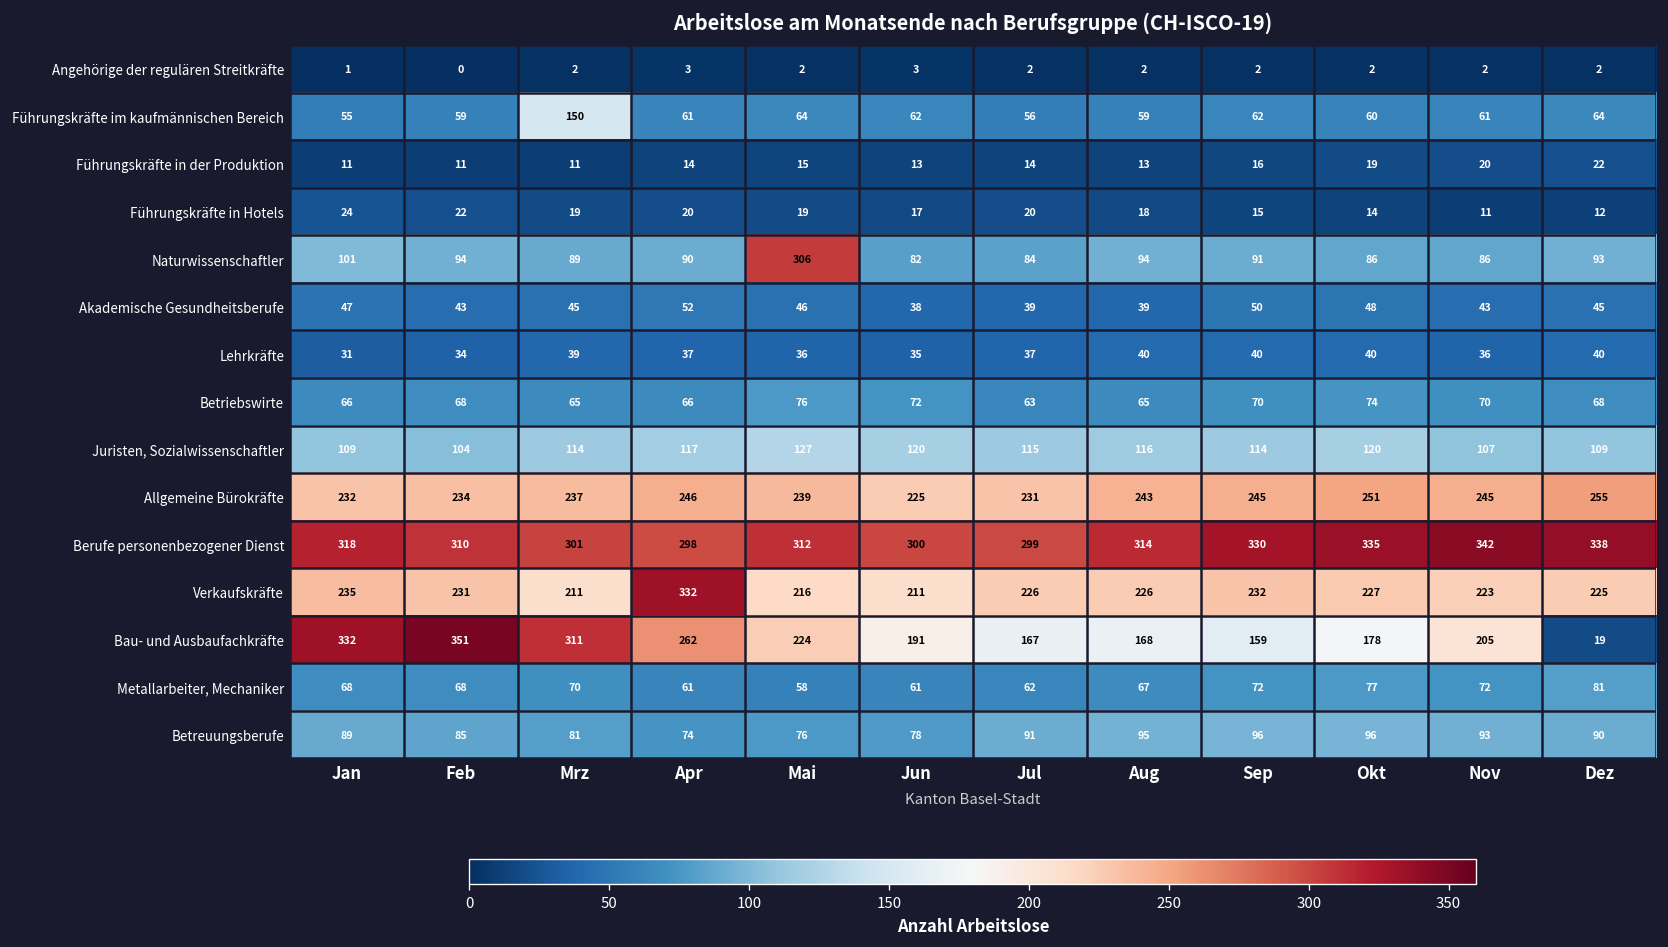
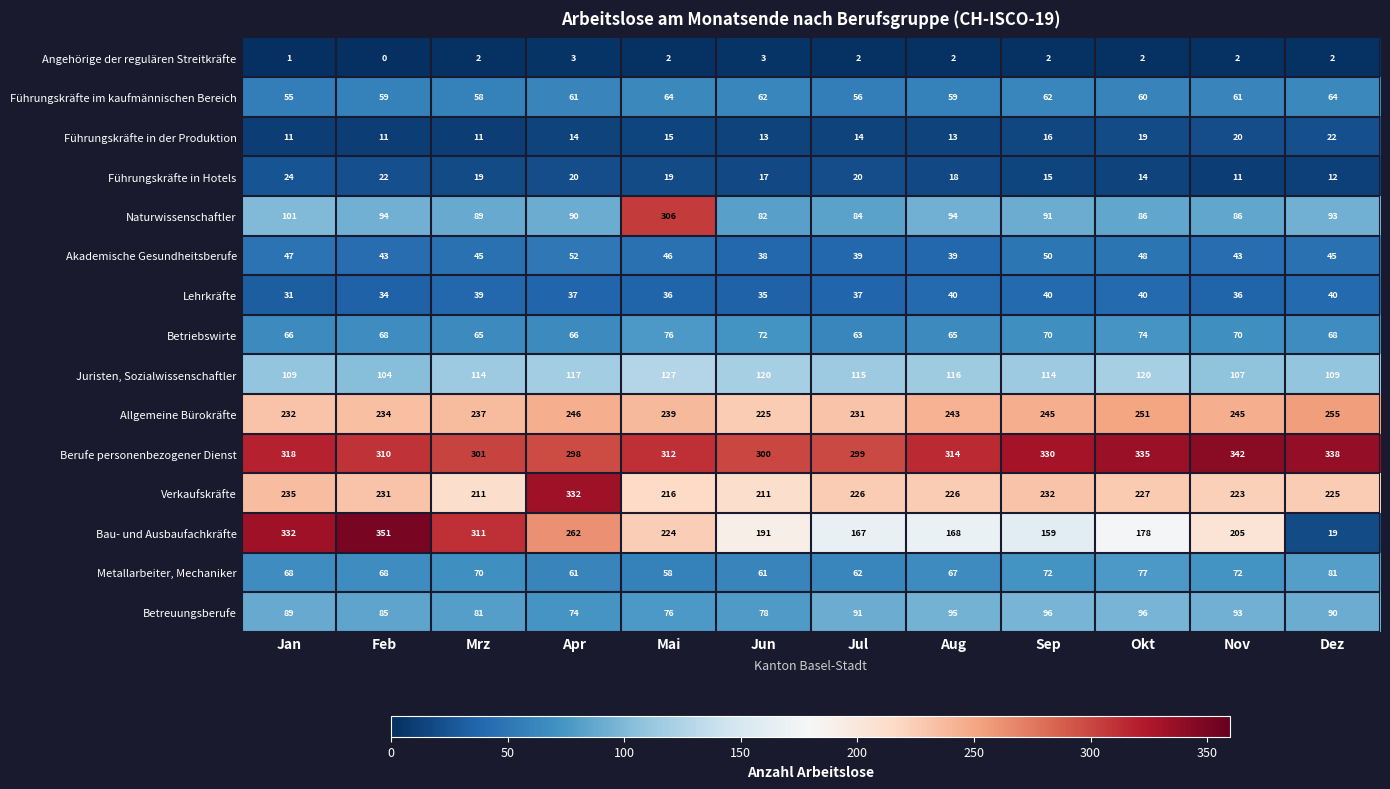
Führungskräfte im kaufmännischen Bereich, Mrz: 150 -> 58
